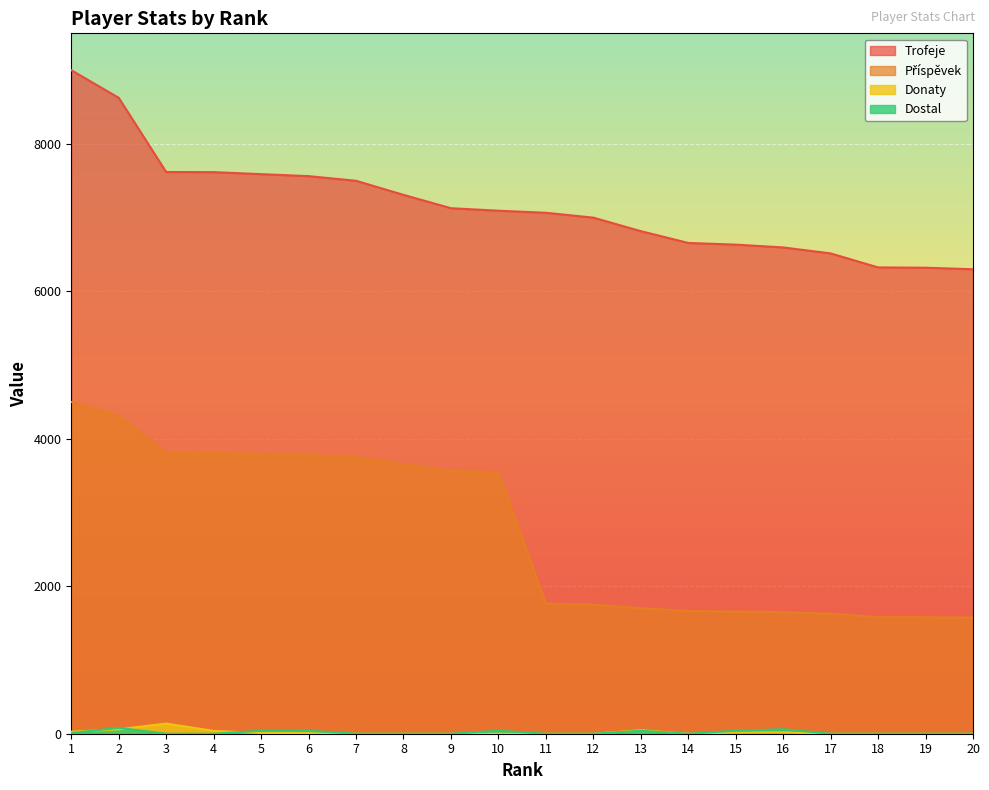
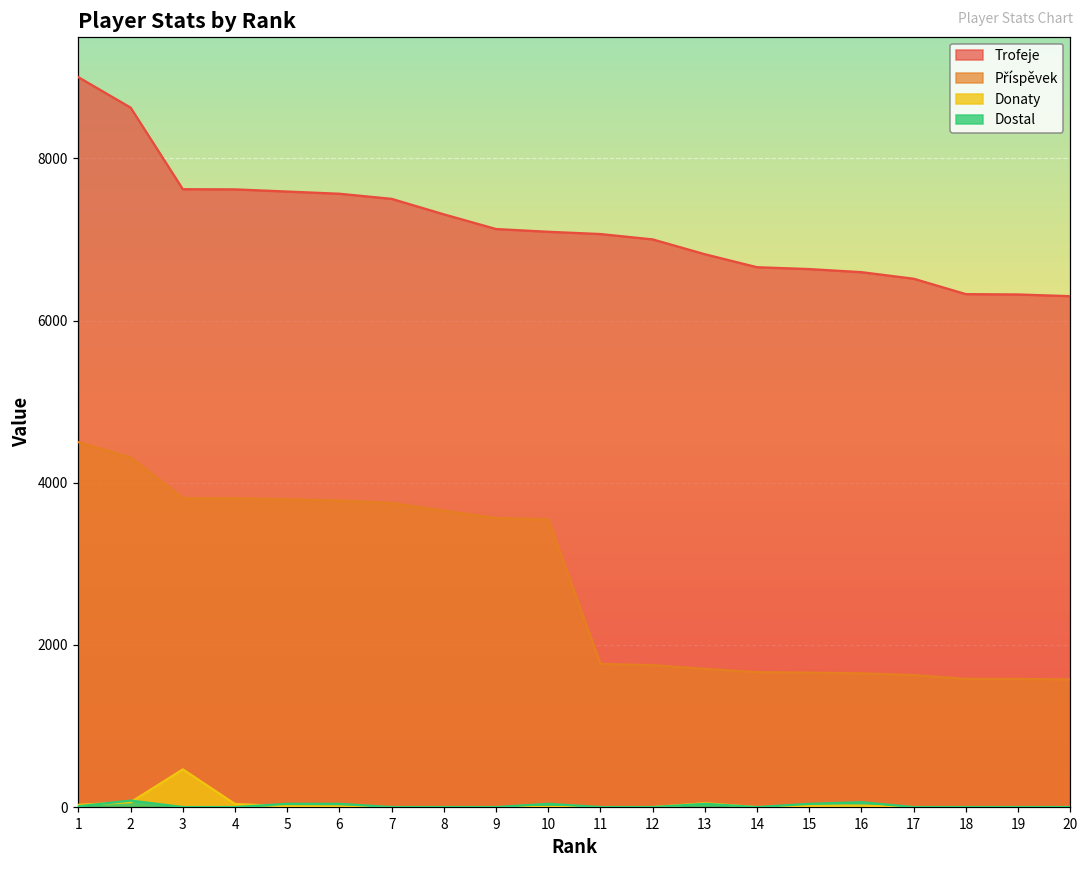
Donaty, 3: 100 -> 500
